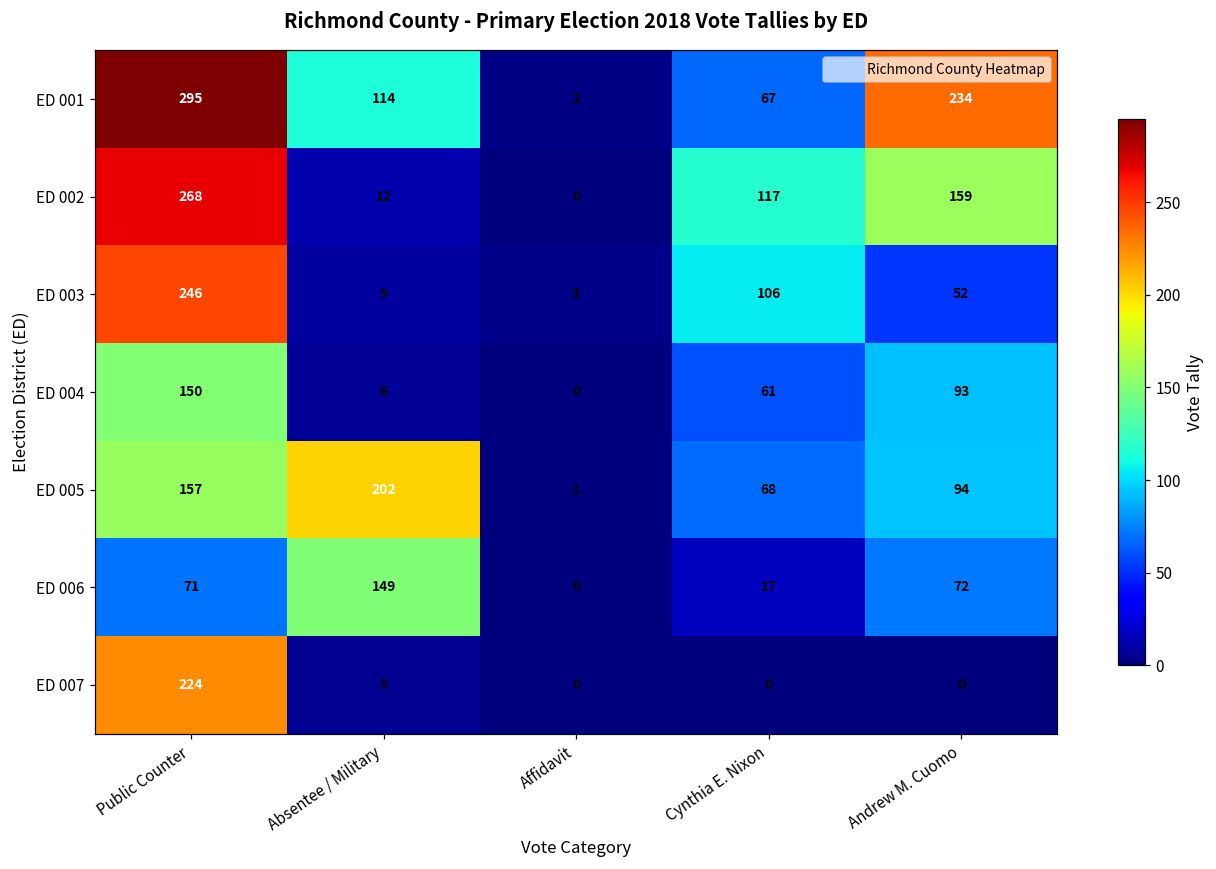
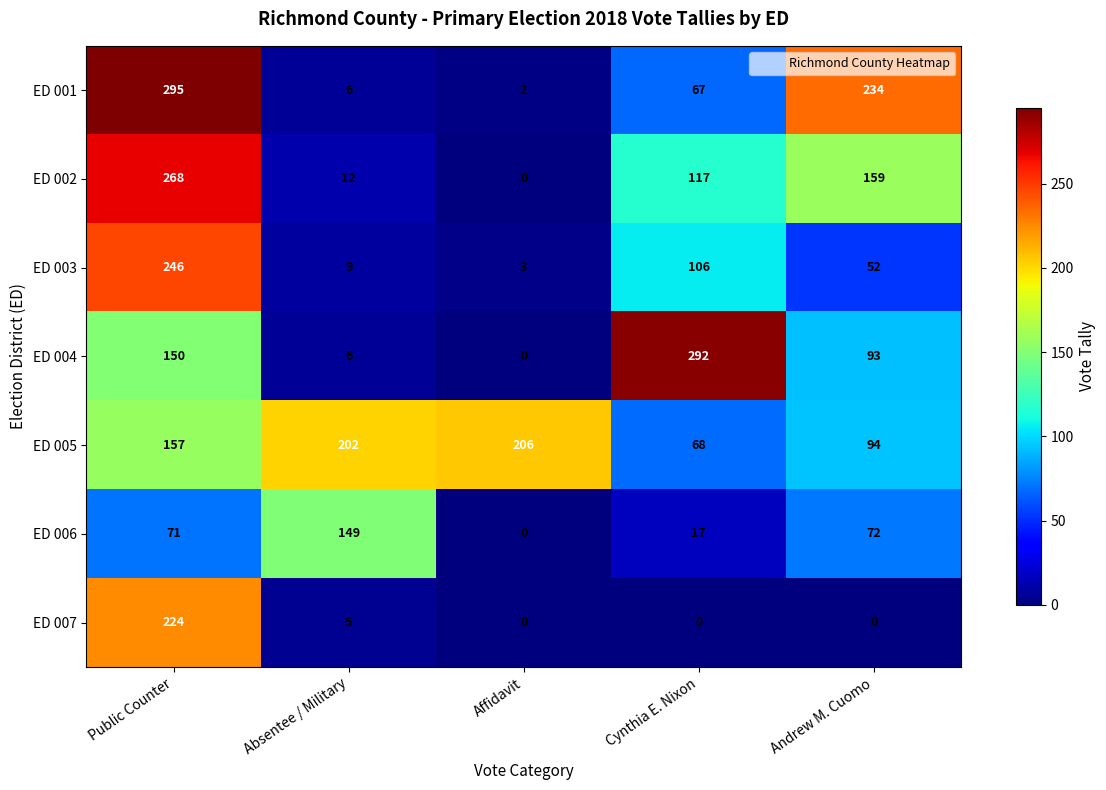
ED 001, Absentee / Military: 114 -> 6
ED 004, Cynthia E. Nixon: 61 -> 292
ED 005, Affidavit: 1 -> 206
